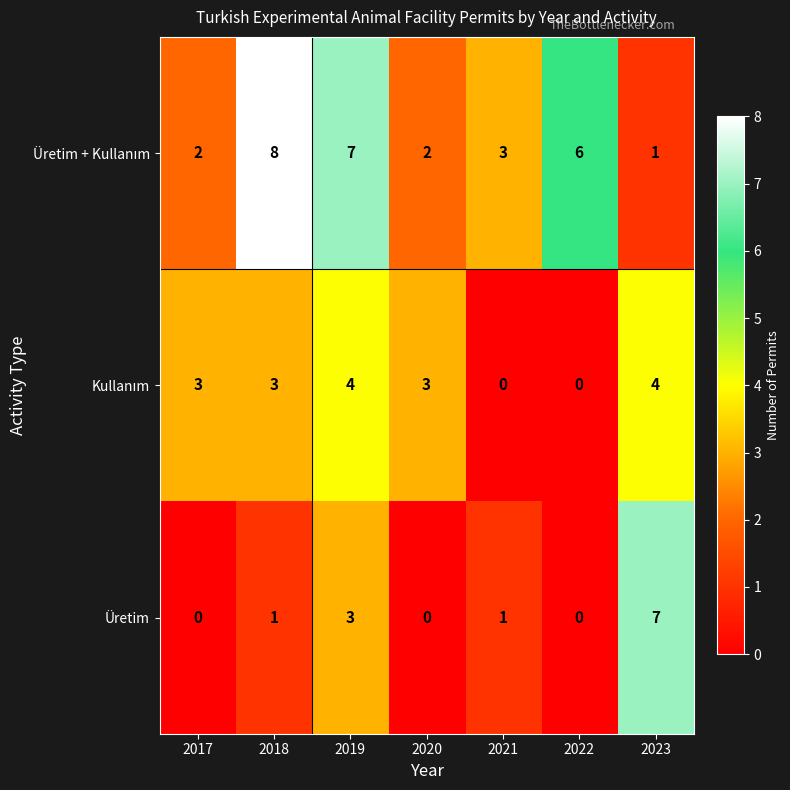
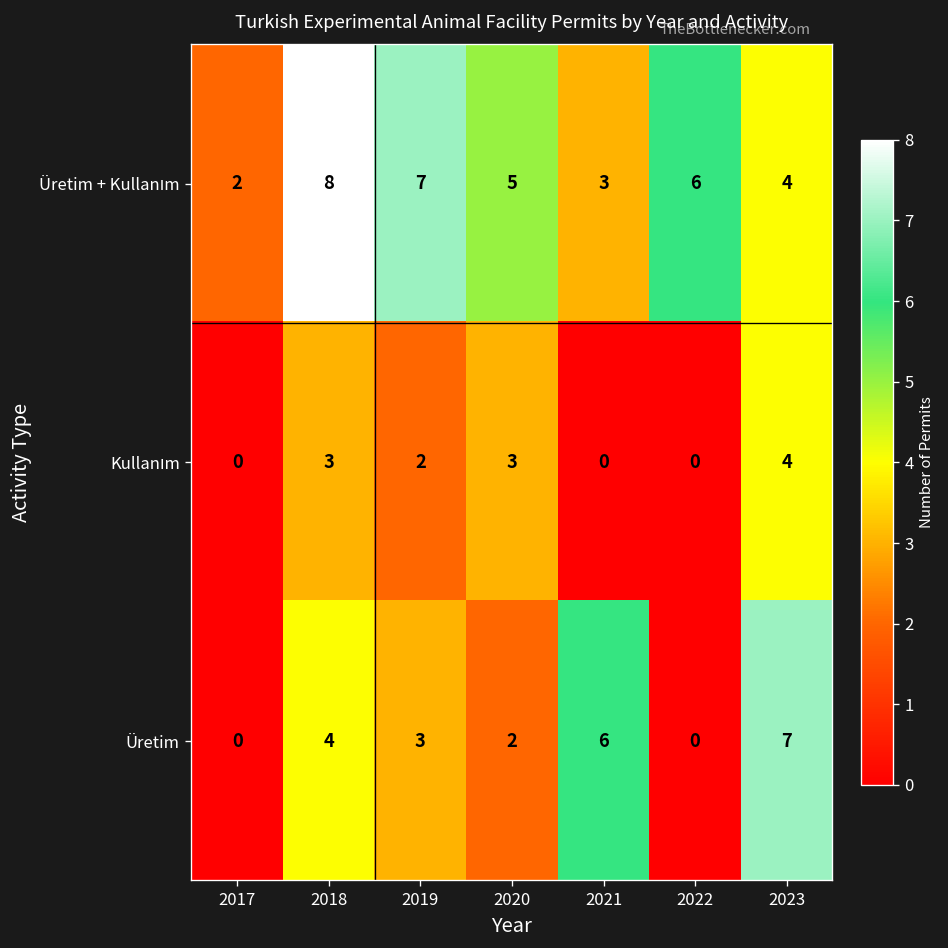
Üretim + Kullanım, 2020: 2 -> 5
Üretim + Kullanım, 2023: 1 -> 4
Kullanım, 2017: 3 -> 0
Kullanım, 2019: 4 -> 2
Üretim, 2018: 1 -> 4
Üretim, 2020: 0 -> 2
Üretim, 2021: 1 -> 6
